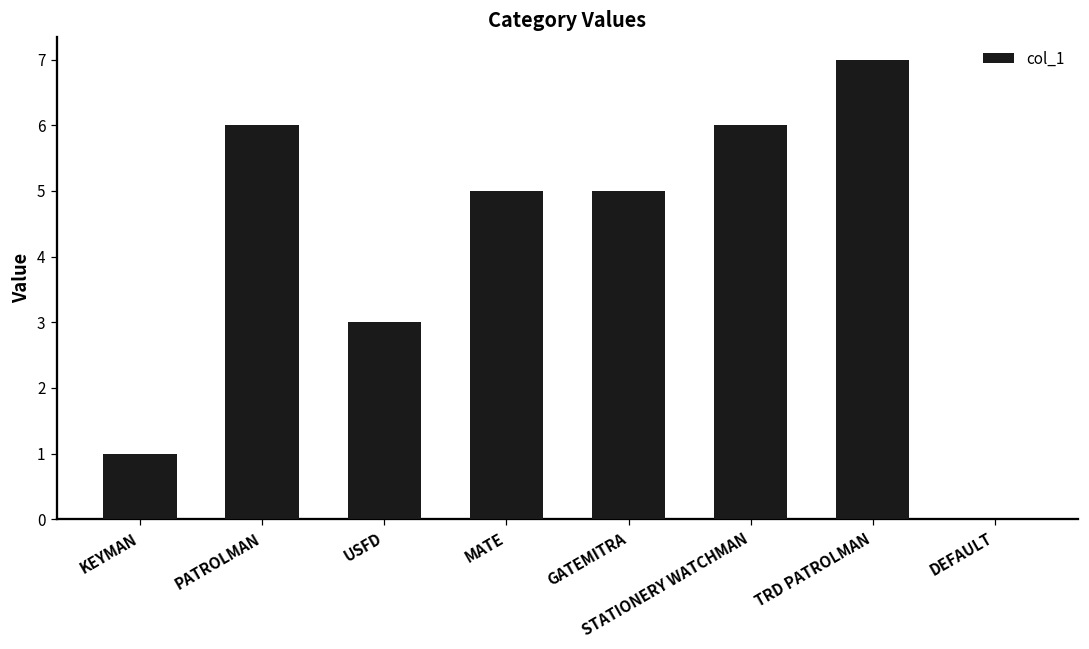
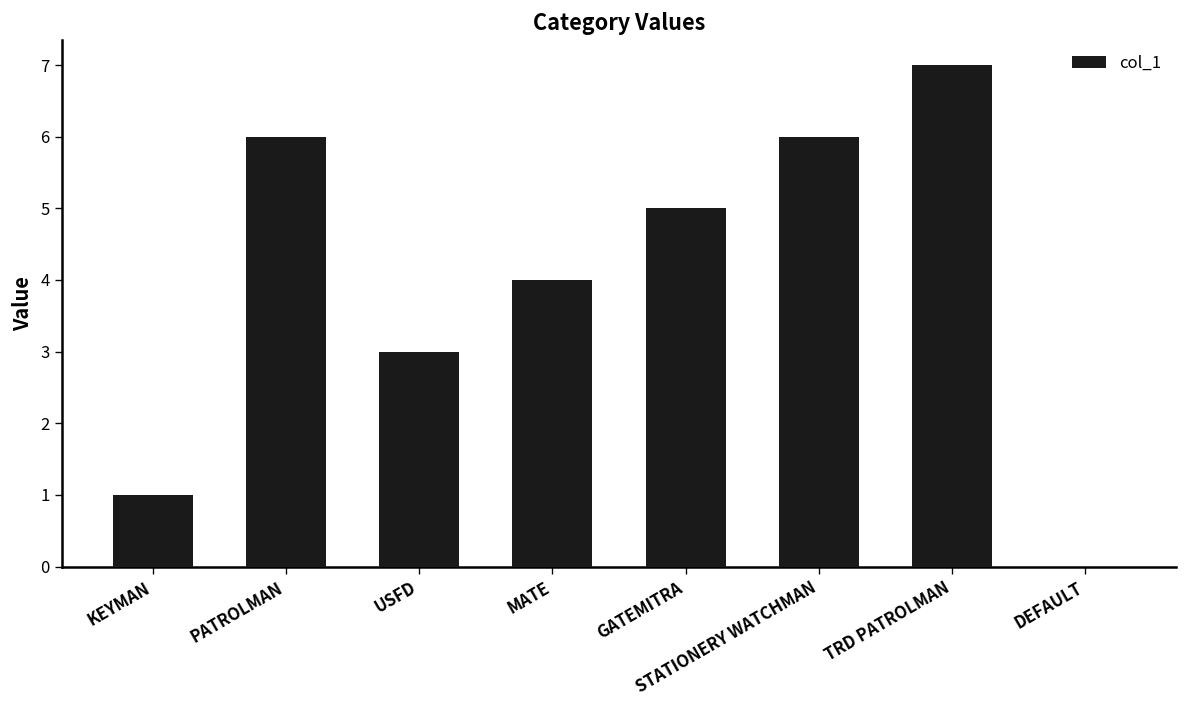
MATE: 5 -> 4
